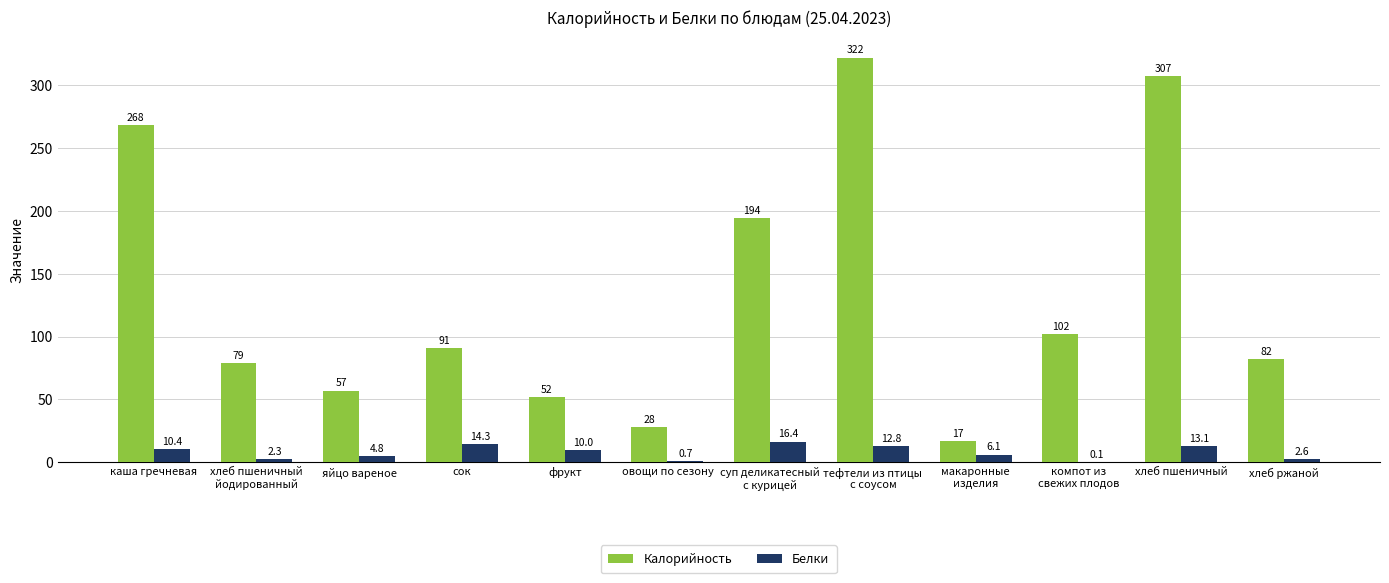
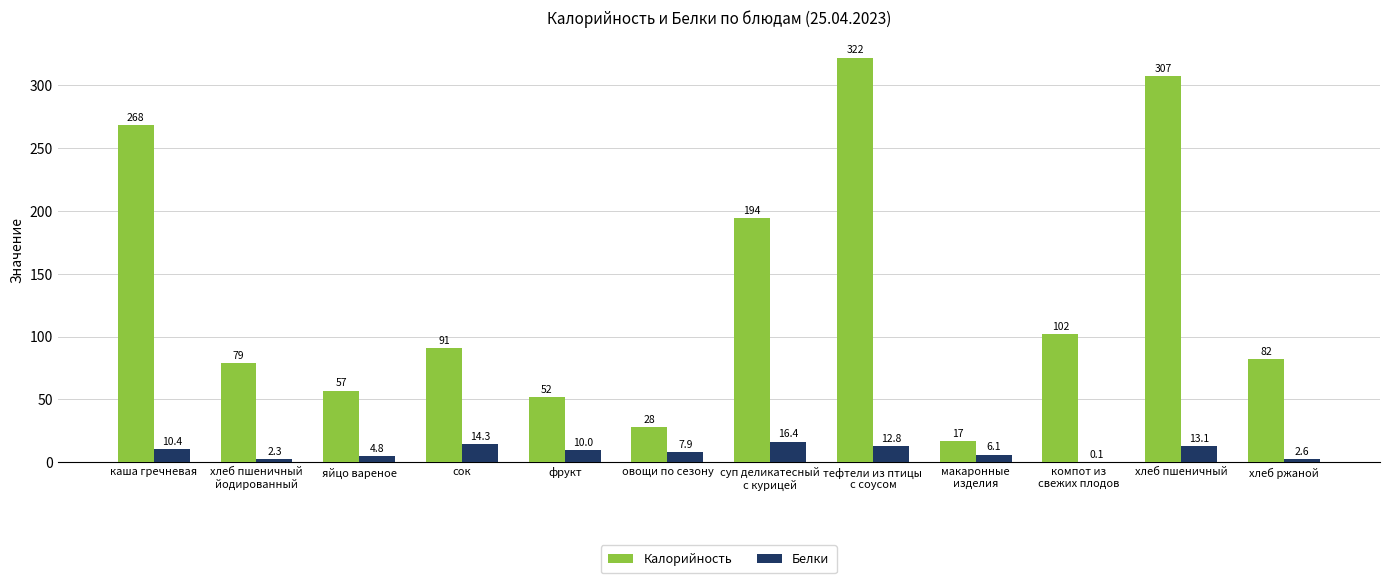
Белки, овощи по сезону: 0.7 -> 7.9
